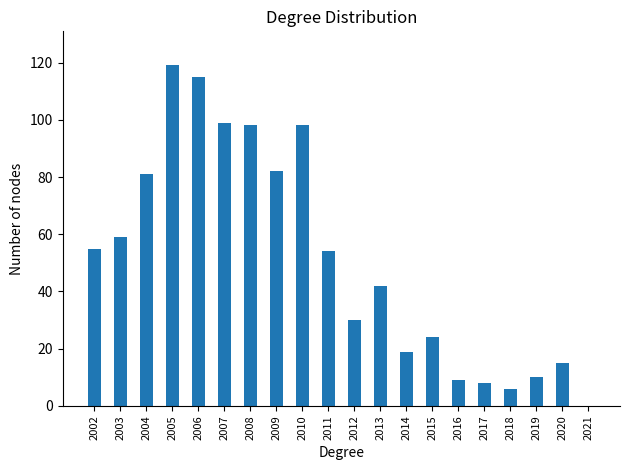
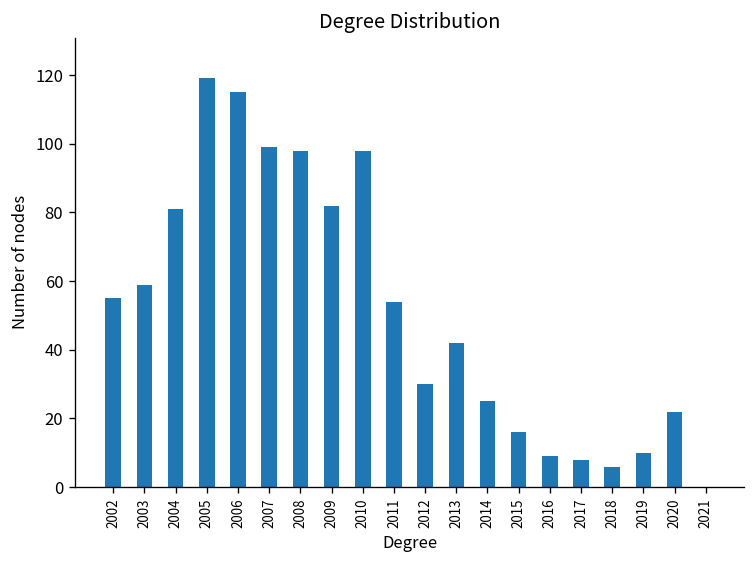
2014: 19 -> 25
2015: 24 -> 16
2020: 15 -> 22
